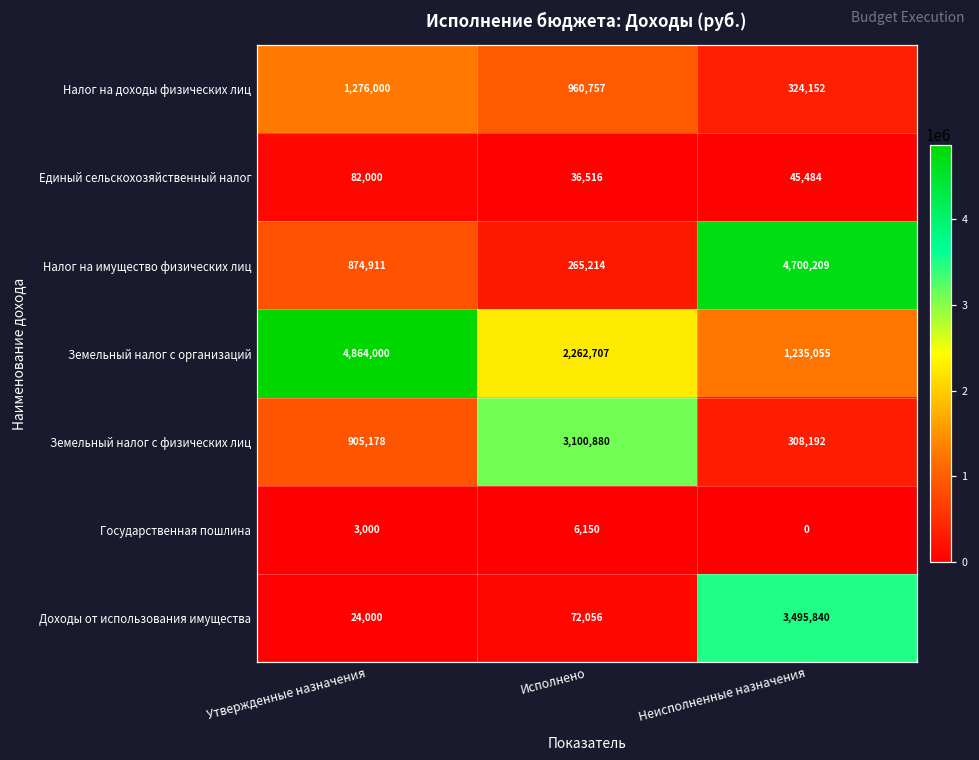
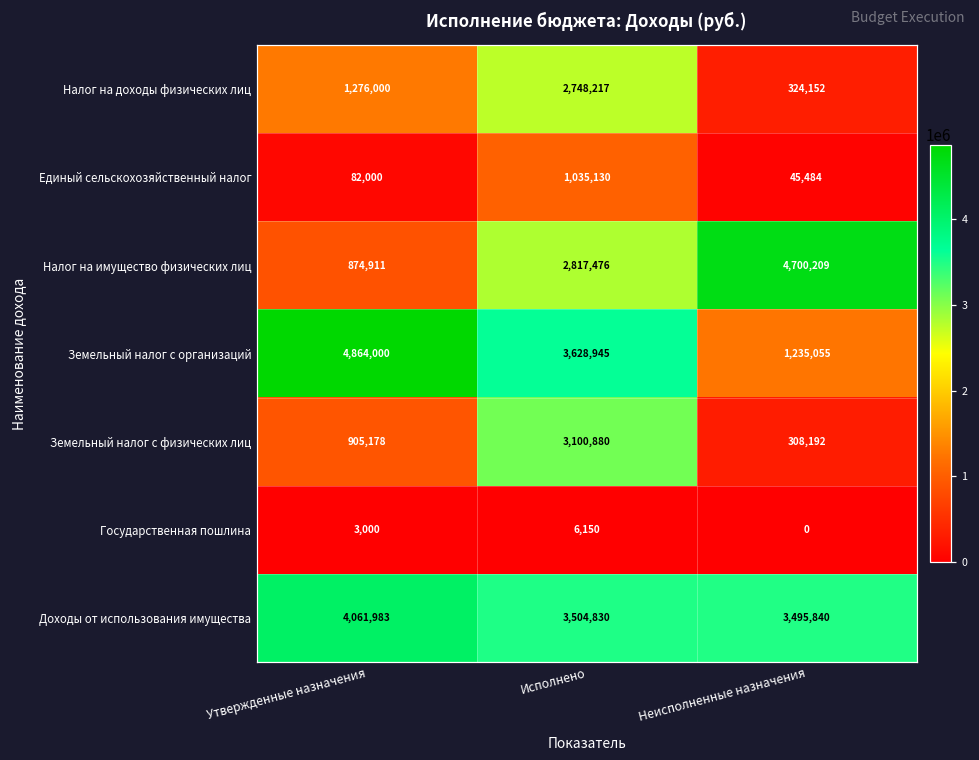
Налог на доходы физических лиц, Исполнено: 960,757 -> 2,748,217
Единый сельскохозяйственный налог, Исполнено: 36,516 -> 1,035,130
Налог на имущество физических лиц, Исполнено: 265,214 -> 2,817,476
Земельный налог с организаций, Исполнено: 2,262,707 -> 3,628,945
Доходы от использования имущества, Утвержденные назначения: 24,000 -> 4,061,983
Доходы от использования имущества, Исполнено: 72,056 -> 3,504,830
